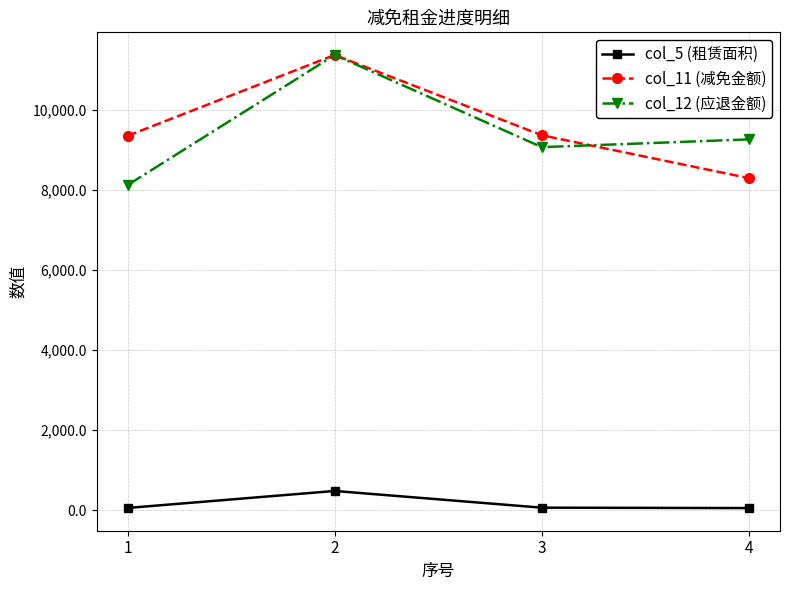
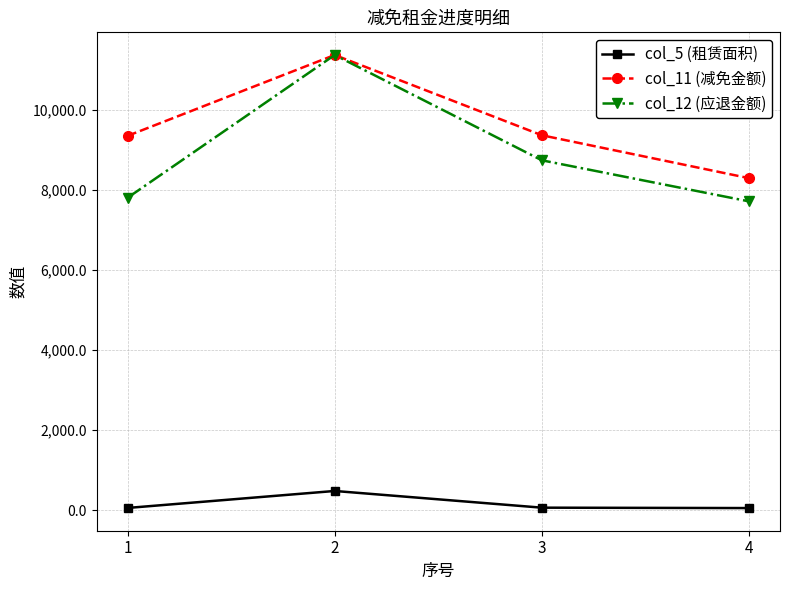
col_12 (应退金额), 1: 8,100 -> 7,800
col_12 (应退金额), 3: 9,100 -> 8,700
col_12 (应退金额), 4: 9,300 -> 7,700
